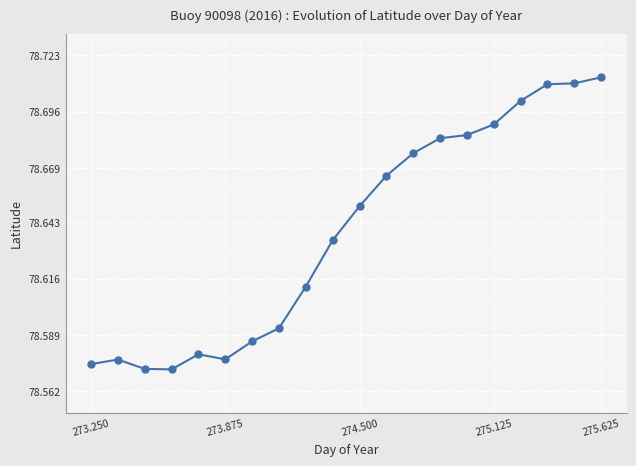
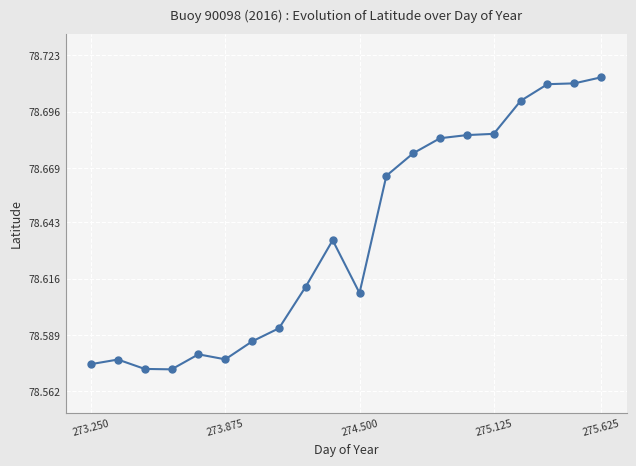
274.500: 78.651 -> 78.609
275.125: 78.690 -> 78.685
